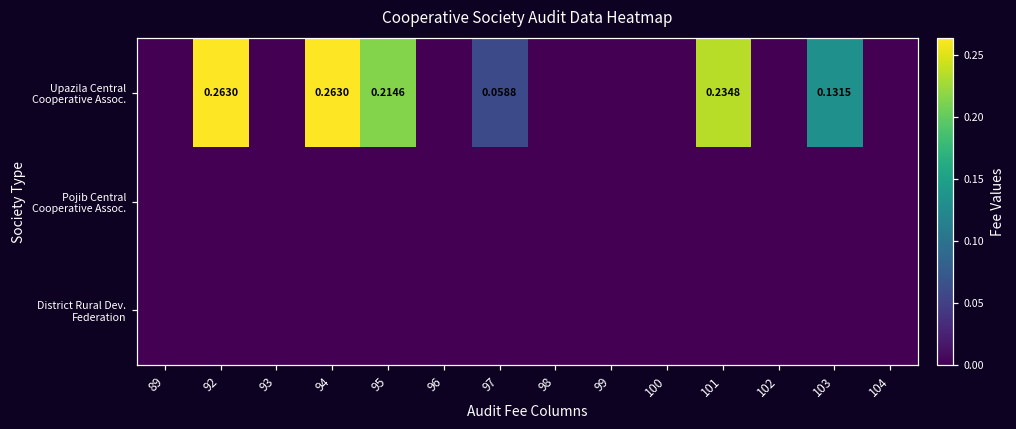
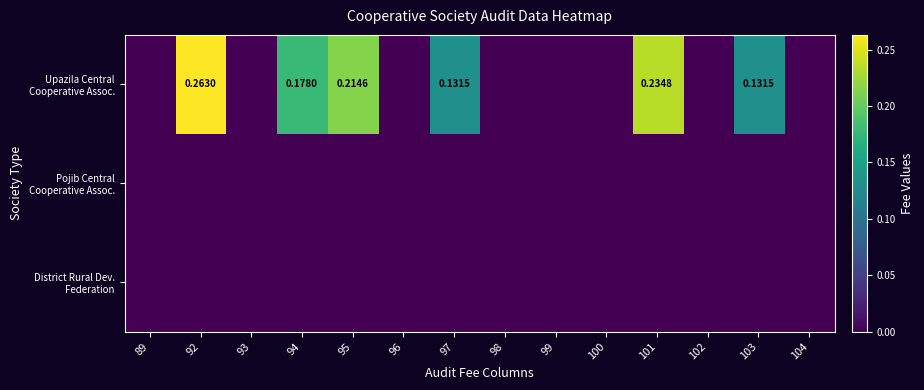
Upazila Central Cooperative Assoc., 94: 0.2630 -> 0.1780
Upazila Central Cooperative Assoc., 97: 0.0588 -> 0.1315
